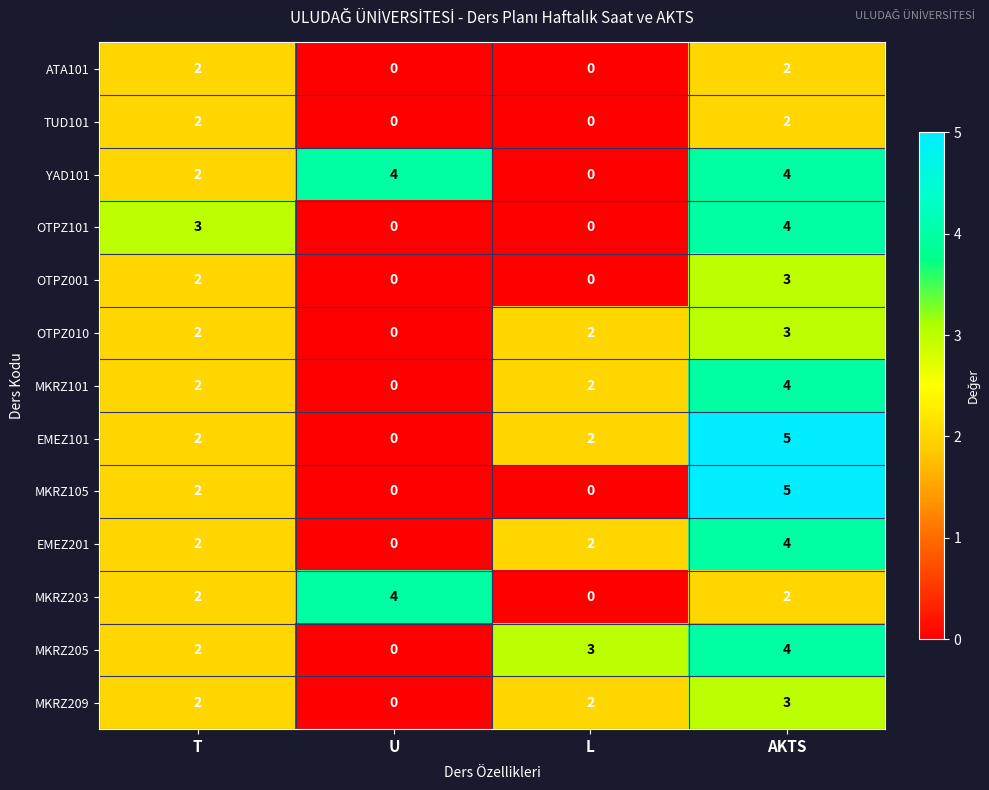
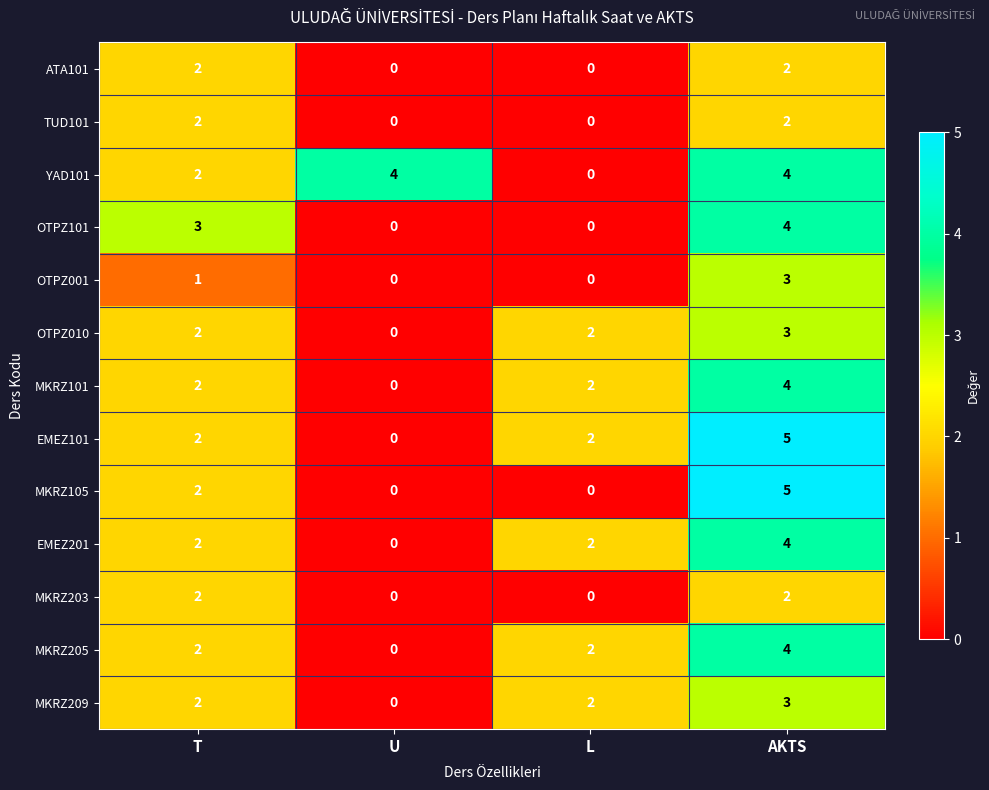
OTPZ001, T: 2 -> 1
MKRZ203, U: 4 -> 0
MKRZ205, L: 3 -> 2
